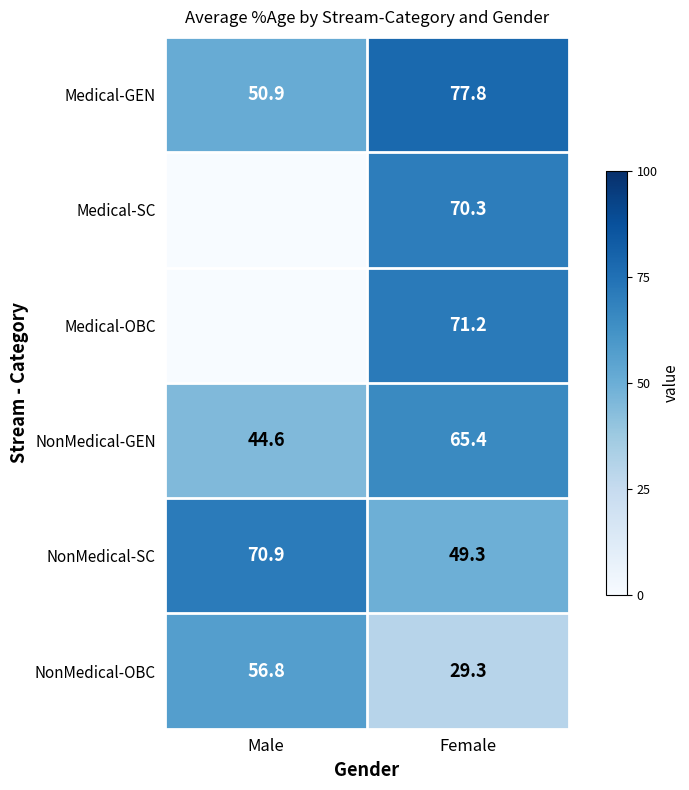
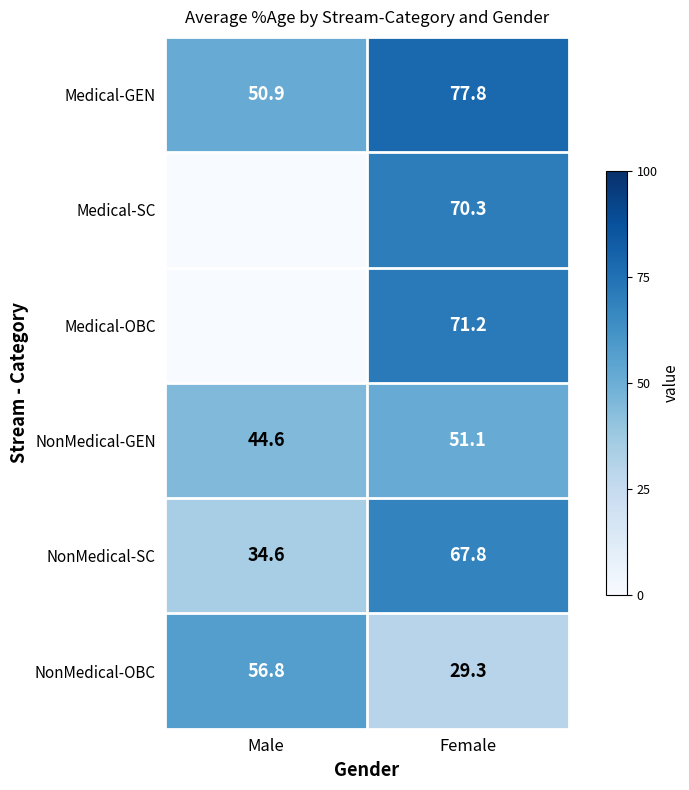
NonMedical-GEN, Female: 65.4 -> 51.1
NonMedical-SC, Male: 70.9 -> 34.6
NonMedical-SC, Female: 49.3 -> 67.8
